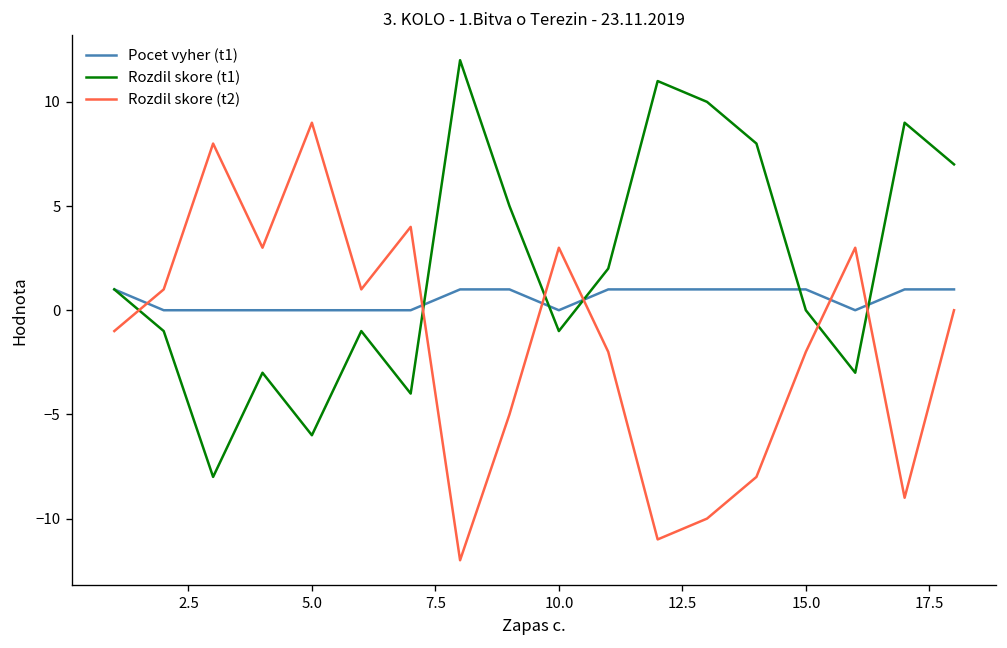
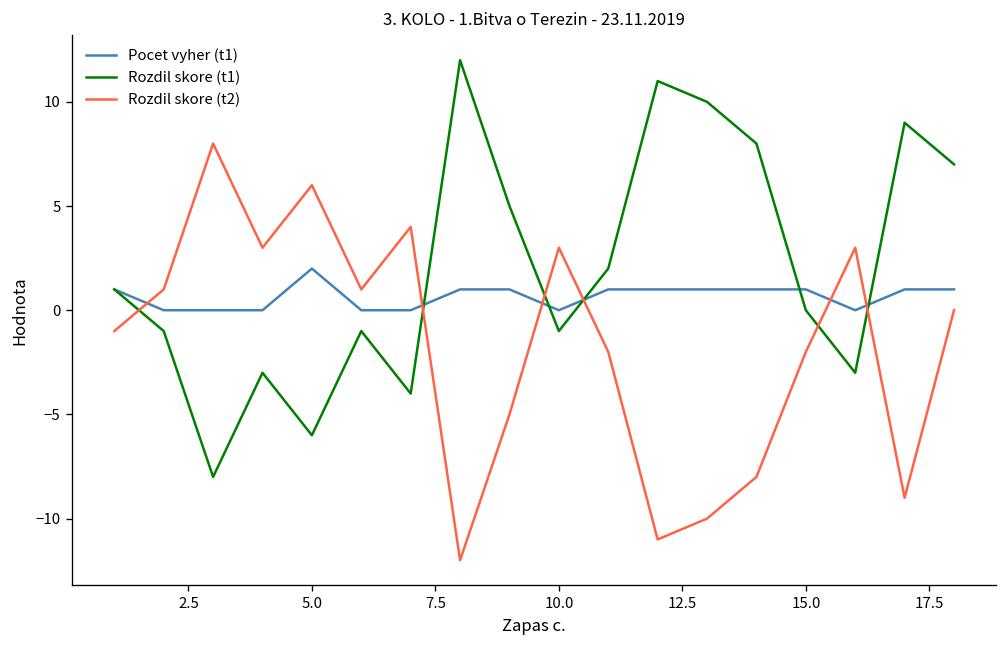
Pocet vyher (t1), 5.0: 0 -> 2
Rozdil skore (t2), 5.0: 9 -> 6
